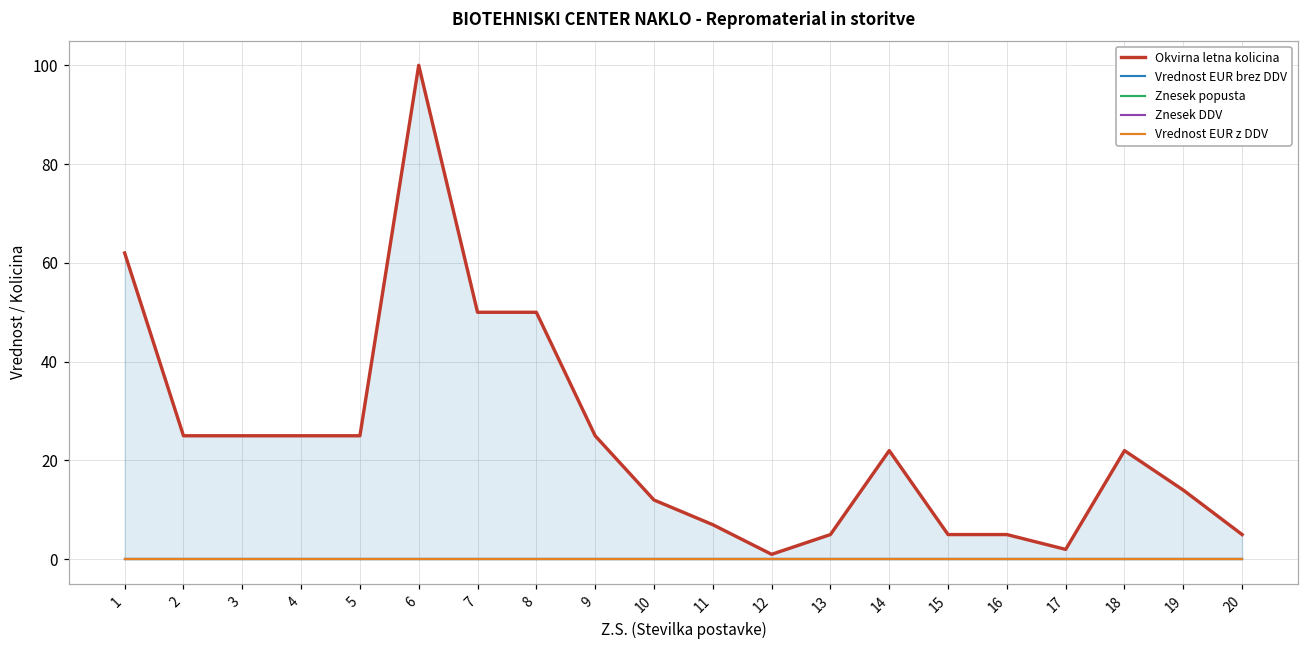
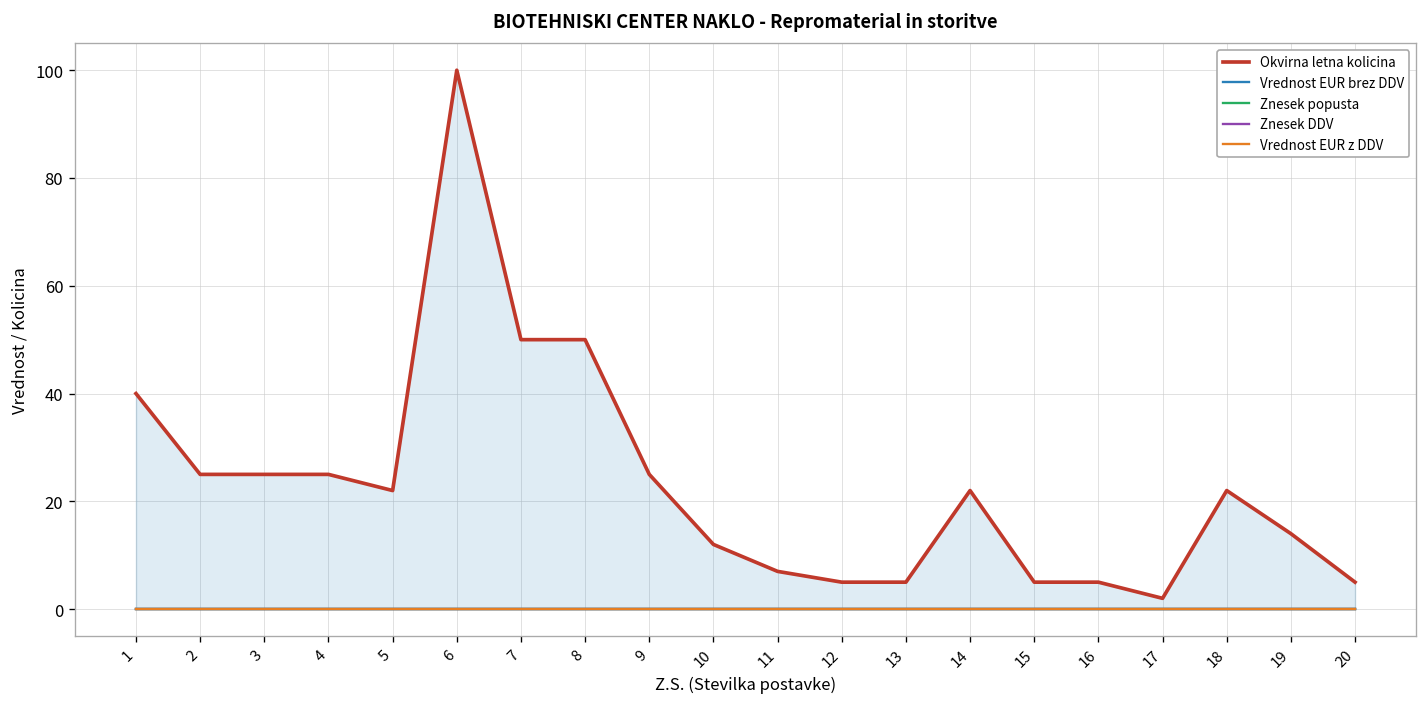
Okvirna letna kolicina, 1: 62 -> 40
Okvirna letna kolicina, 5: 25 -> 22
Okvirna letna kolicina, 12: 1 -> 5
